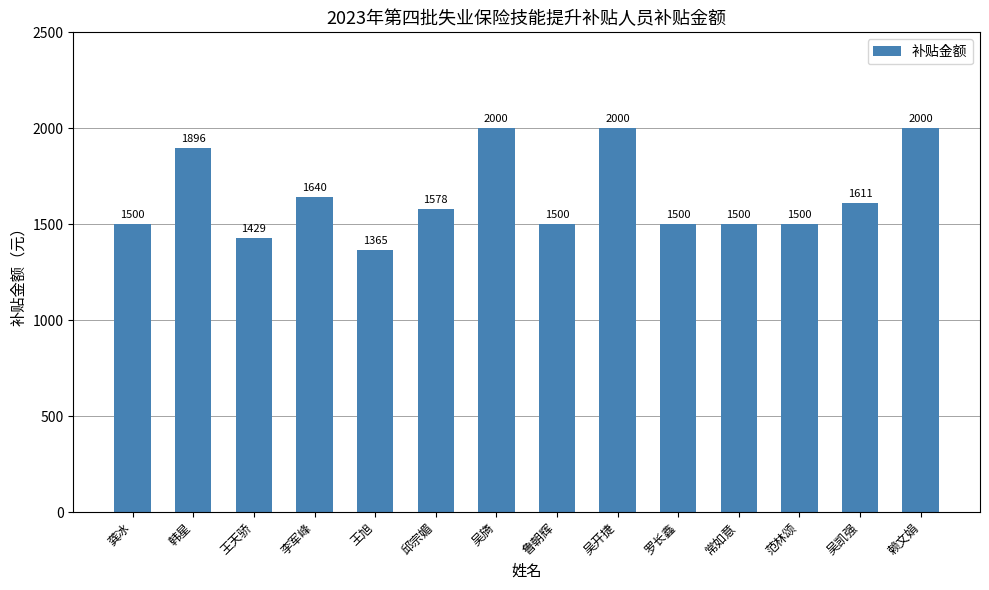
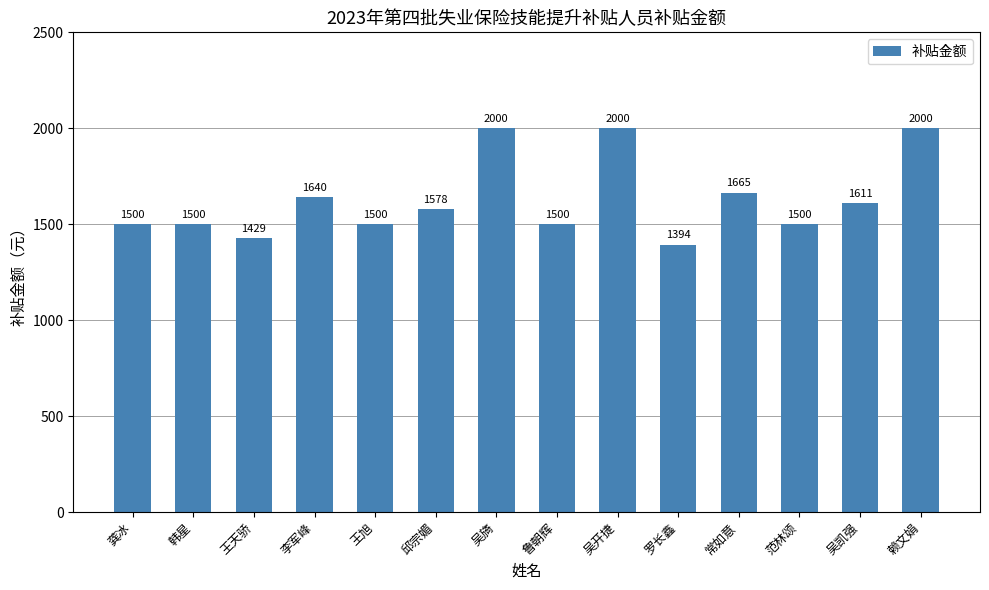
韩星: 1896 -> 1500
王旭: 1365 -> 1500
罗长鑫: 1500 -> 1394
常如意: 1500 -> 1665
